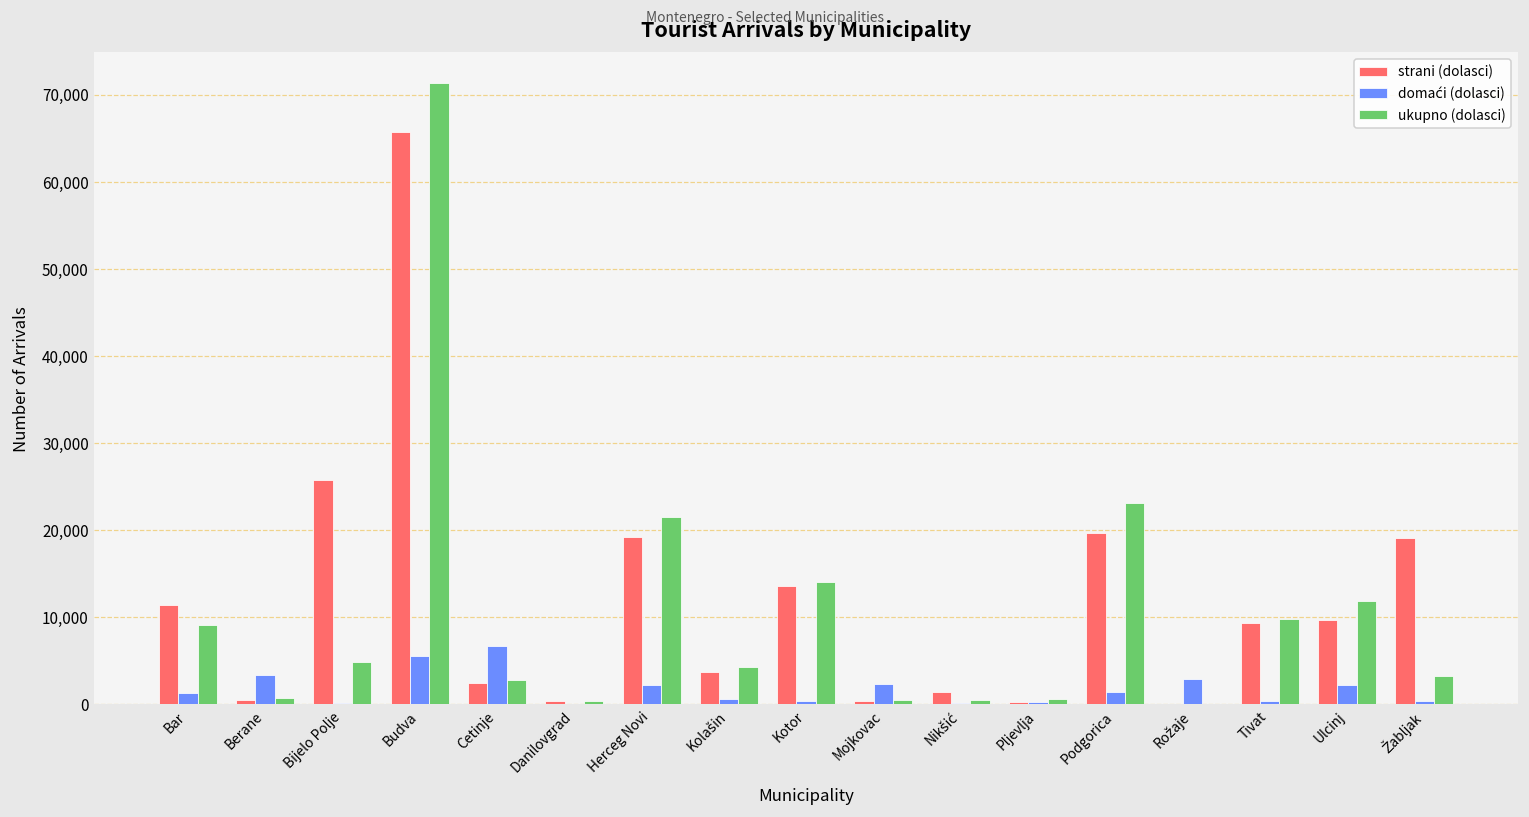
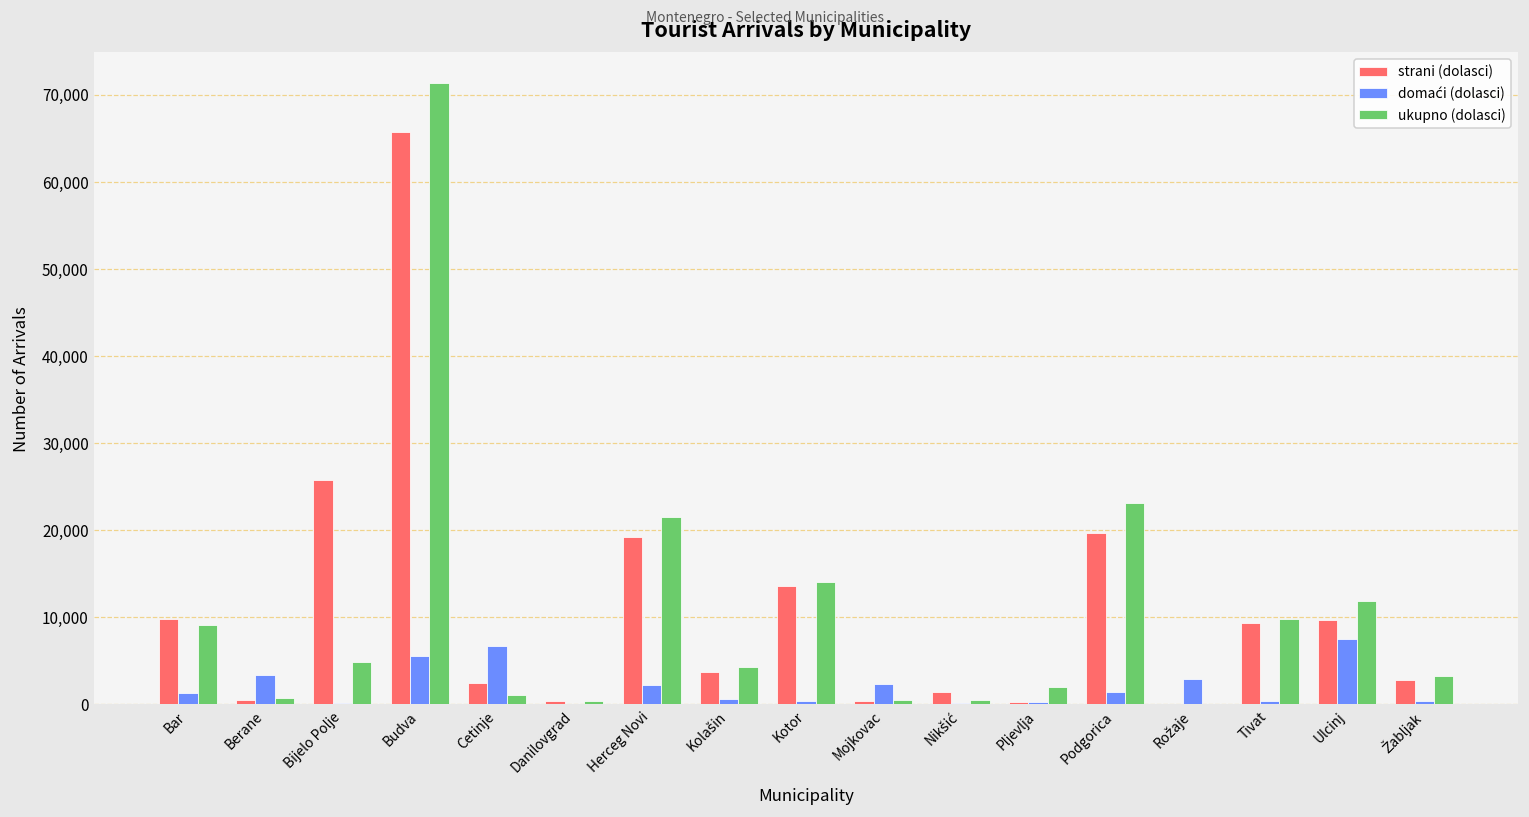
strani (dolasci), Bar: 11,000 -> 10,000
ukupno (dolasci), Cetinje: 3,000 -> 1,000
ukupno (dolasci), Pljevlja: 1,000 -> 2,000
domaći (dolasci), Ulcinj: 2,000 -> 8,000
strani (dolasci), Žabljak: 19,000 -> 3,000
